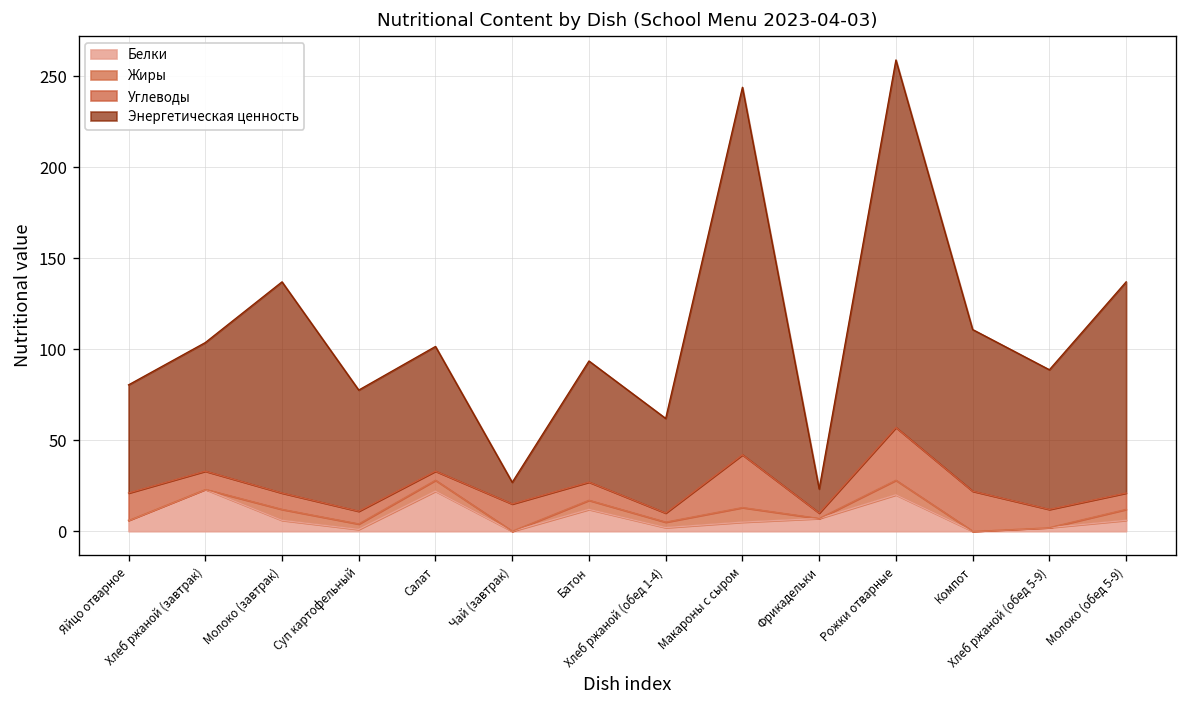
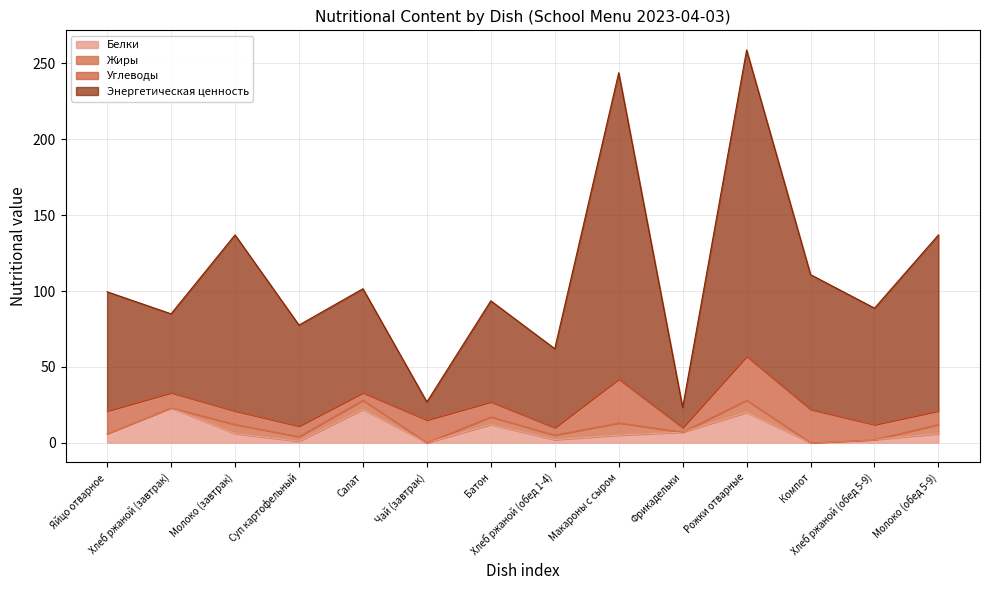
Энергетическая ценность, Яйцо отварное: 59 -> 79
Энергетическая ценность, Хлеб ржаной (завтрак): 71 -> 52
